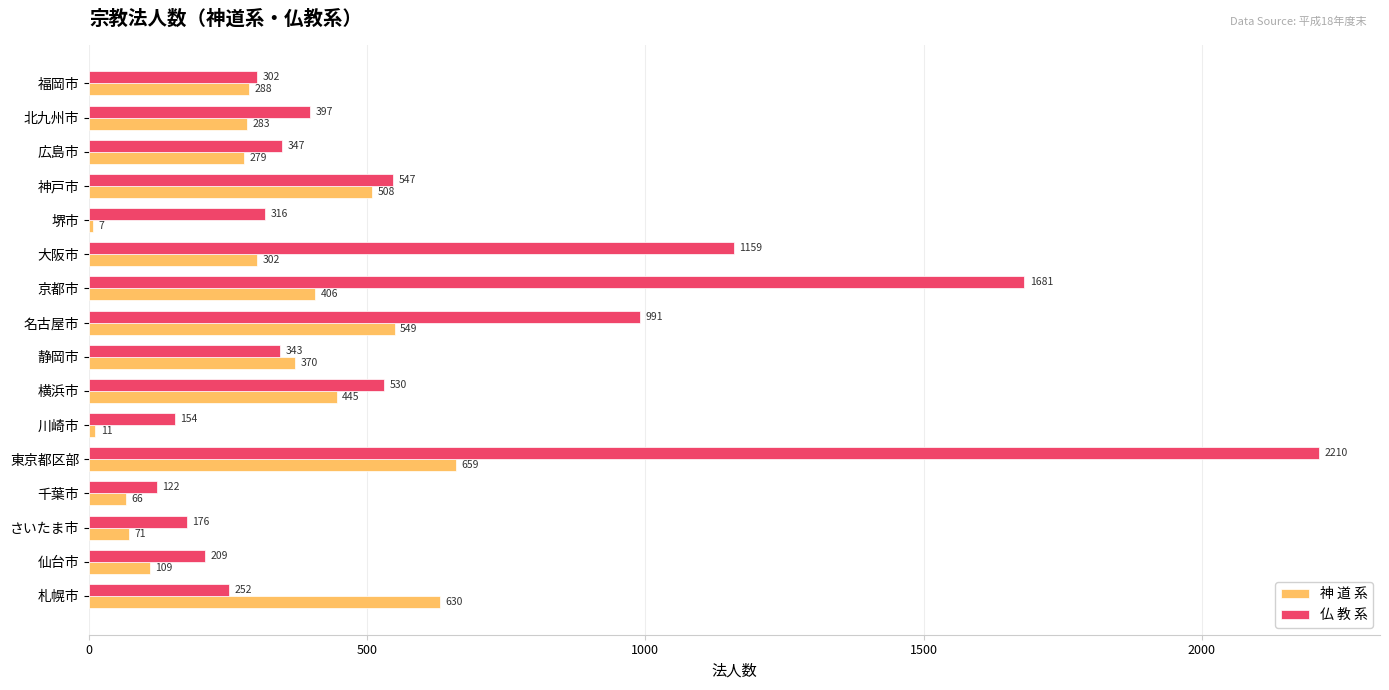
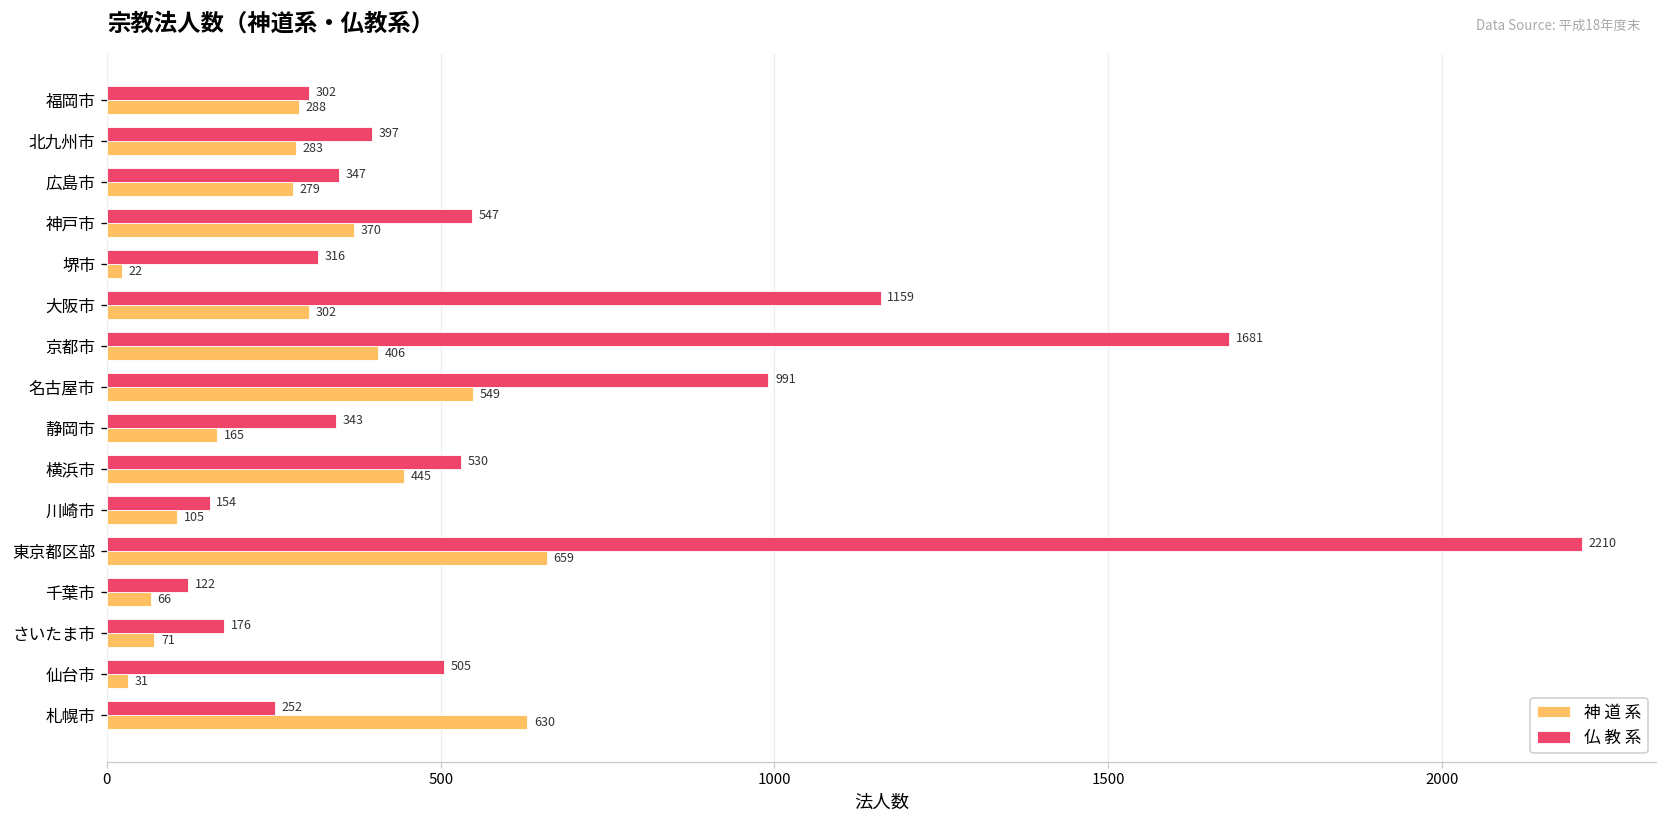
神 道 系, 神戸市: 508 -> 370
神 道 系, 堺市: 7 -> 22
神 道 系, 静岡市: 370 -> 165
神 道 系, 川崎市: 11 -> 105
仏 教 系, 仙台市: 209 -> 505
神 道 系, 仙台市: 109 -> 31
